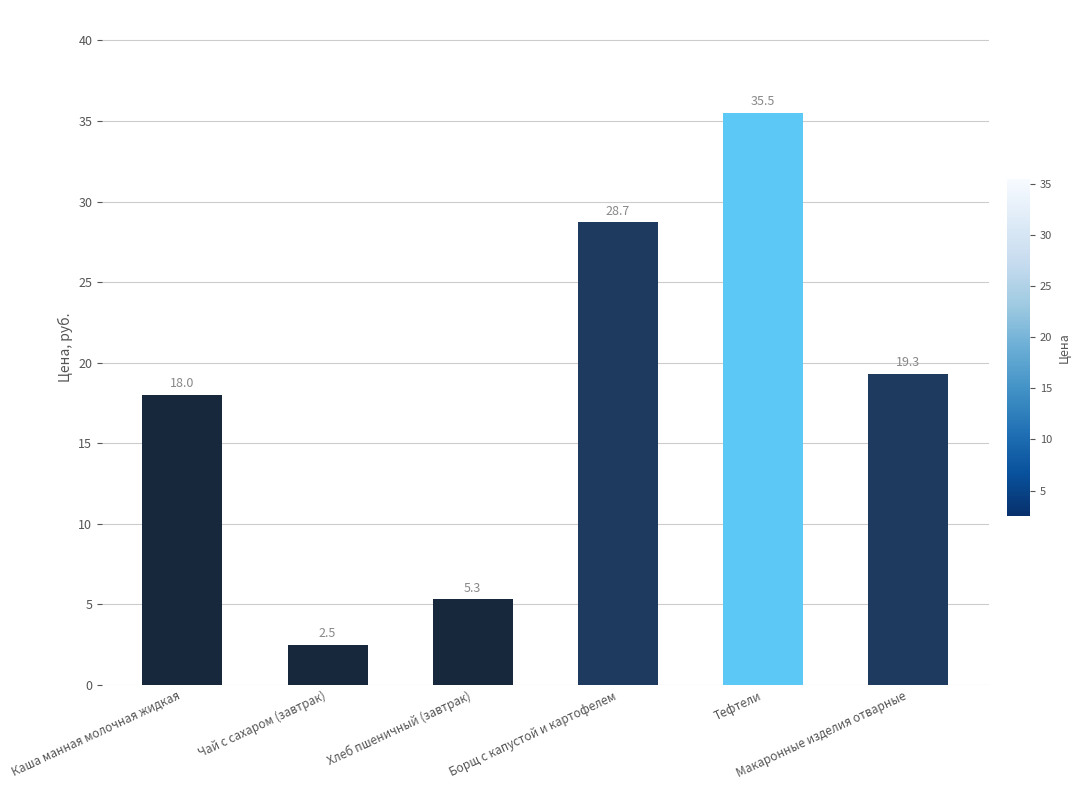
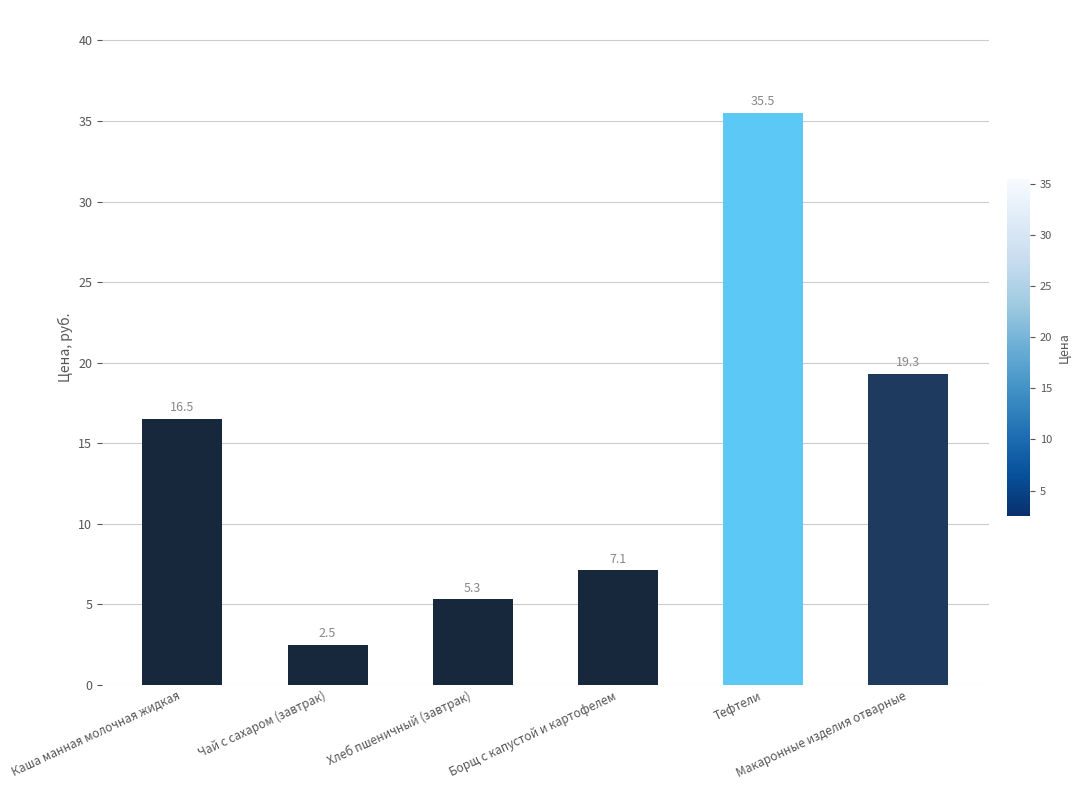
Каша манная молочная жидкая: 18.0 -> 16.5
Борщ с капустой и картофелем: 28.7 -> 7.1
